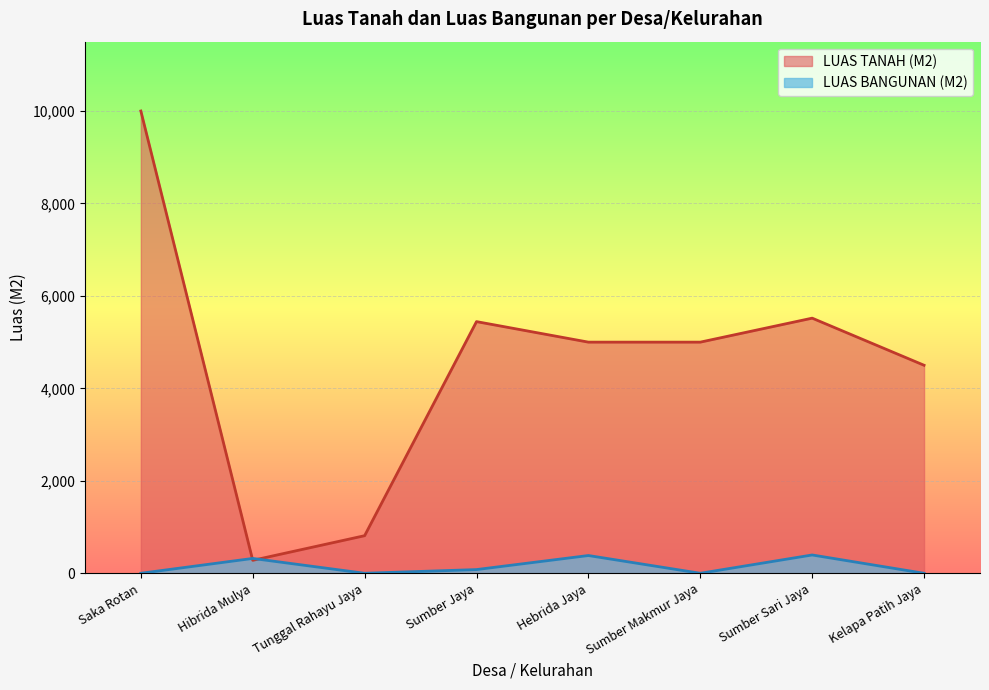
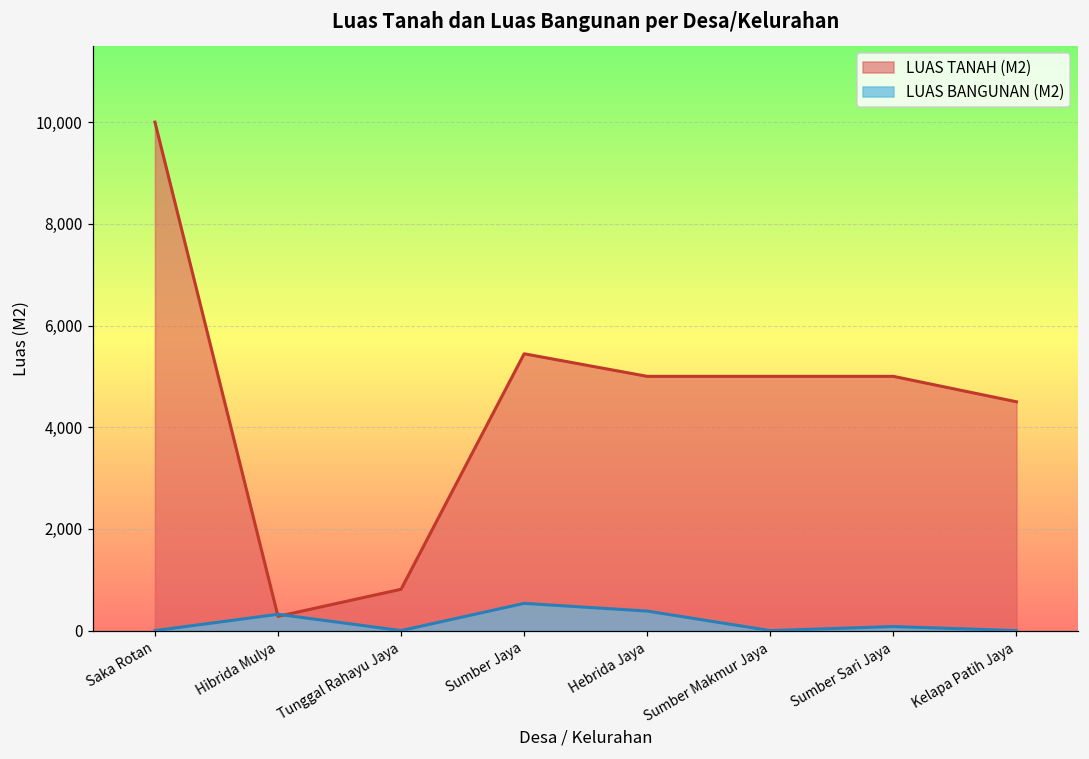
LUAS BANGUNAN (M2), Sumber Jaya: 100 -> 500
LUAS TANAH (M2), Sumber Sari Jaya: 5,500 -> 5,000
LUAS BANGUNAN (M2), Sumber Sari Jaya: 400 -> 100
